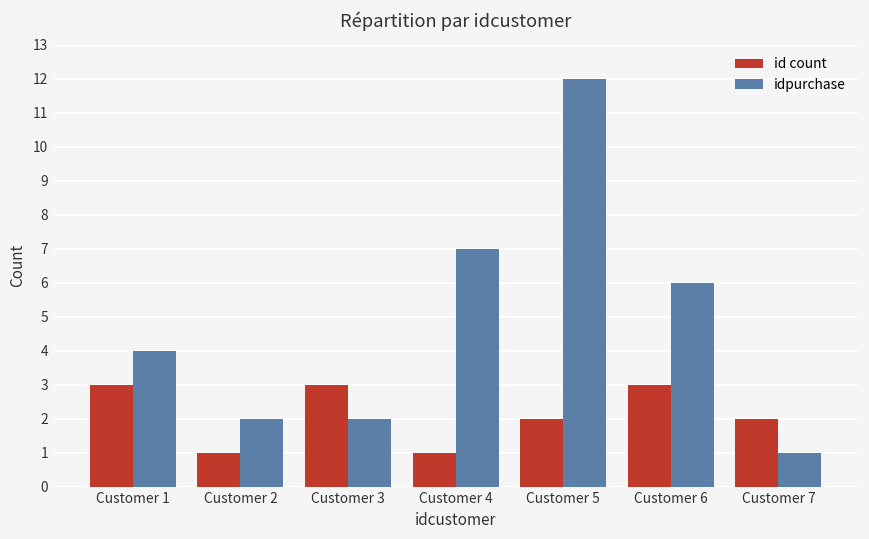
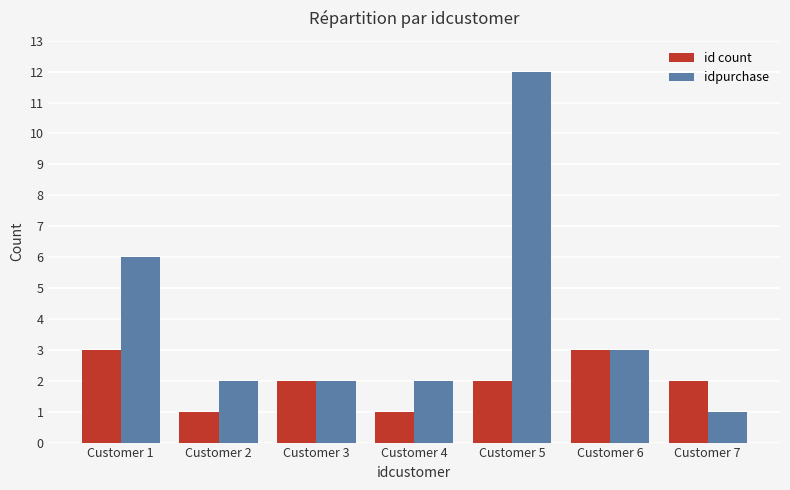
idpurchase, Customer 1: 4 -> 6
id count, Customer 3: 3 -> 2
idpurchase, Customer 4: 7 -> 2
idpurchase, Customer 6: 6 -> 3
